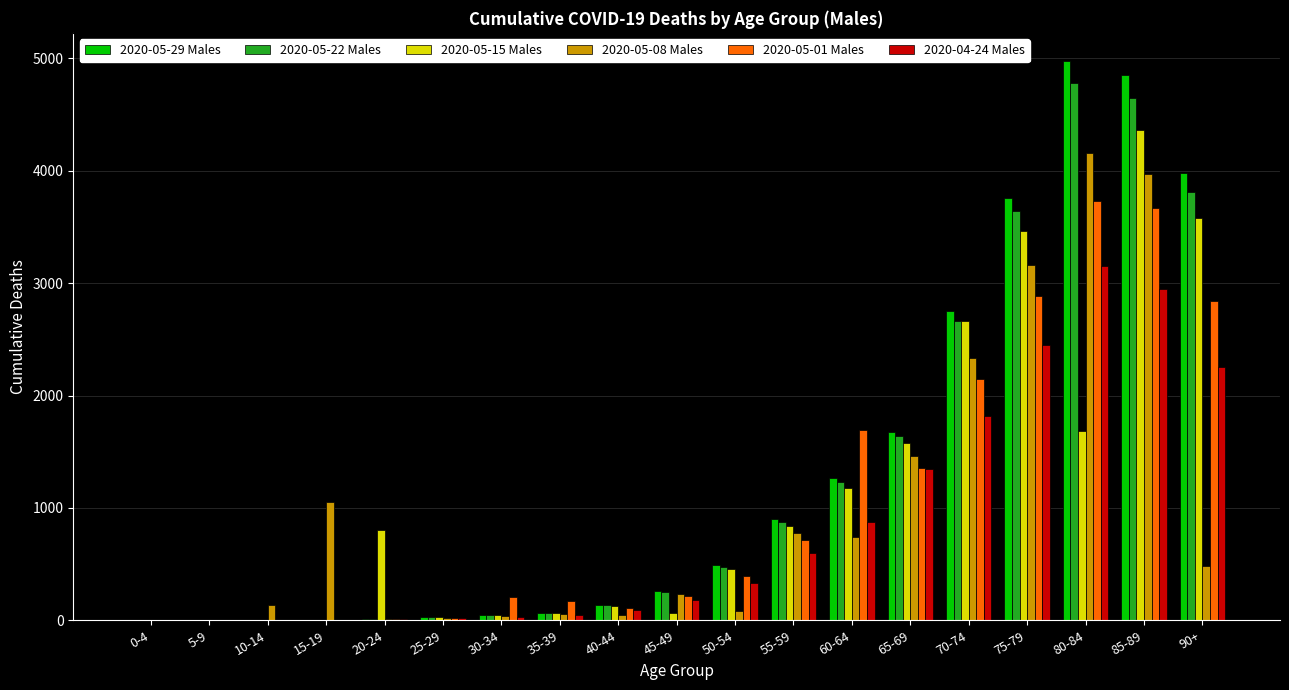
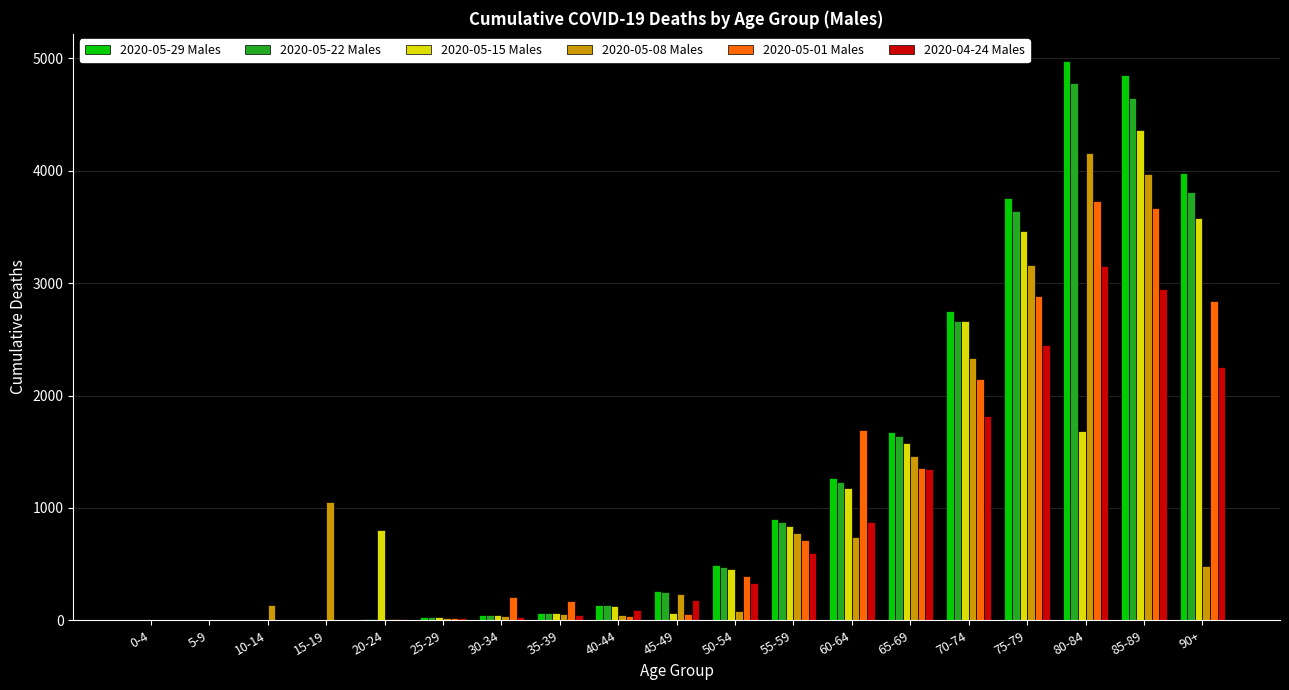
2020-05-01 Males, 40-44: 110 -> 40
2020-05-01 Males, 45-49: 210 -> 50
